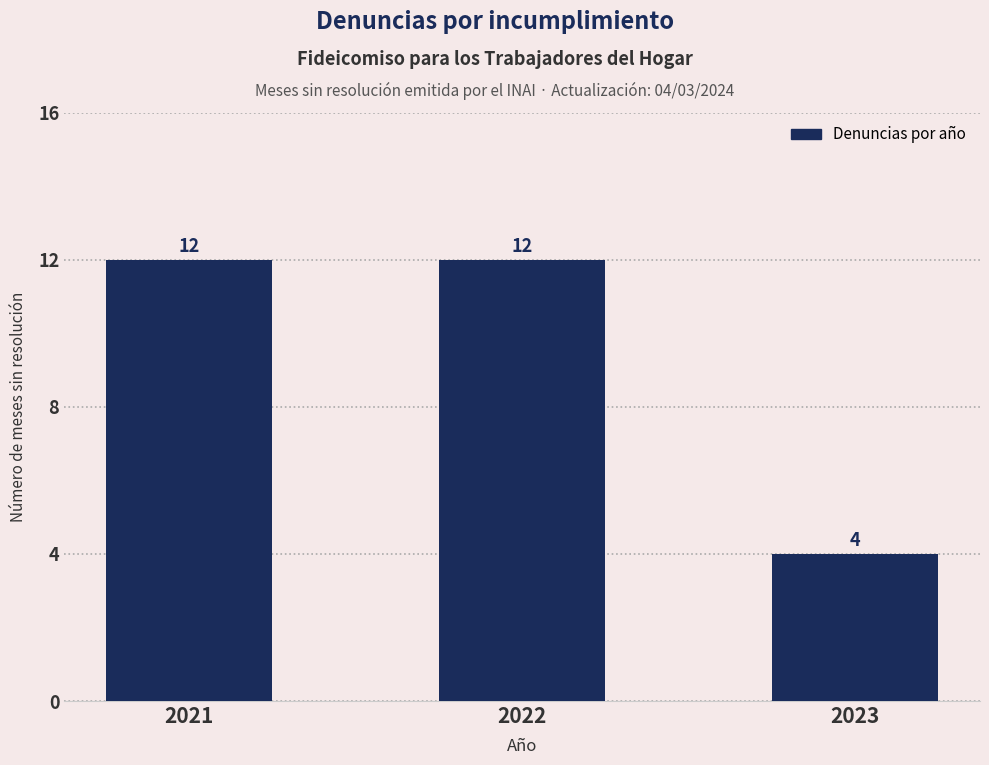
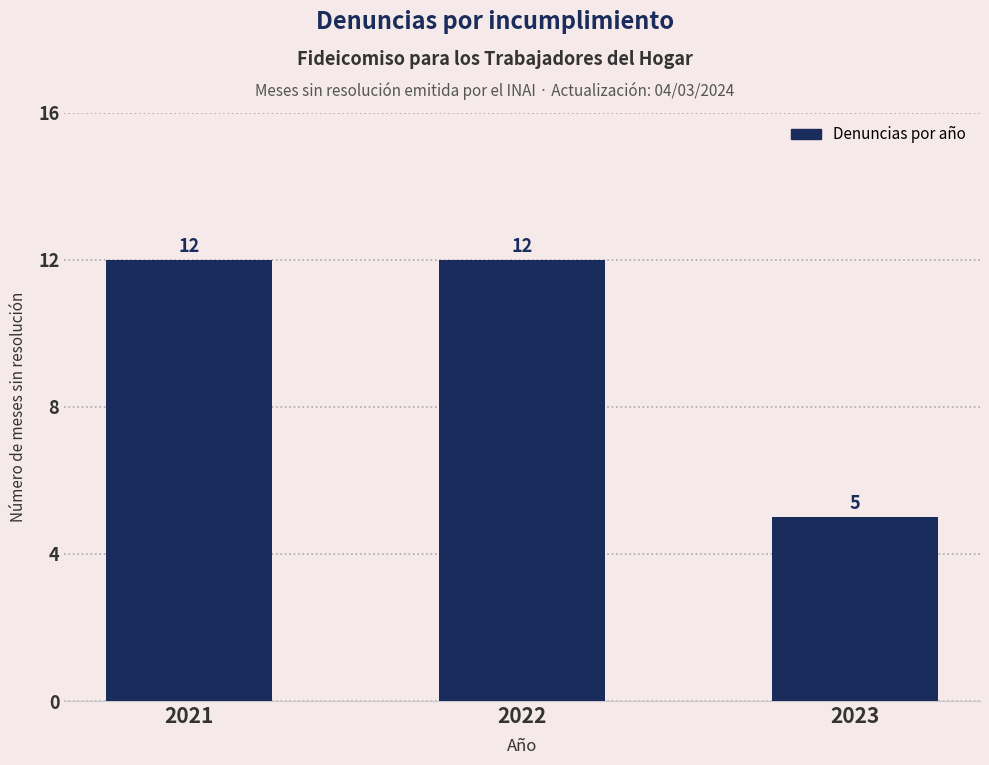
2023: 4 -> 5
